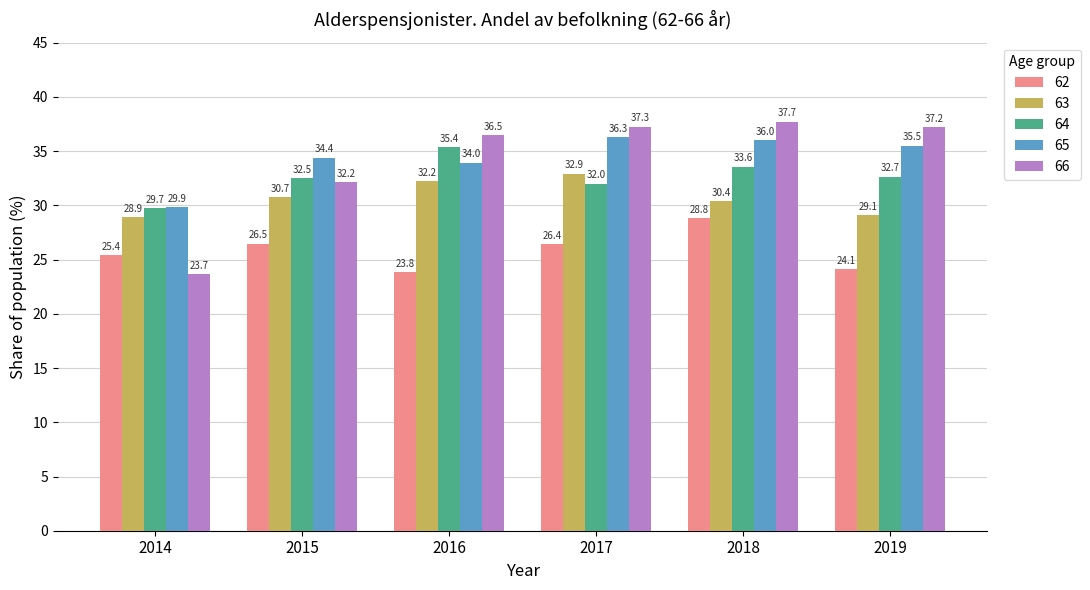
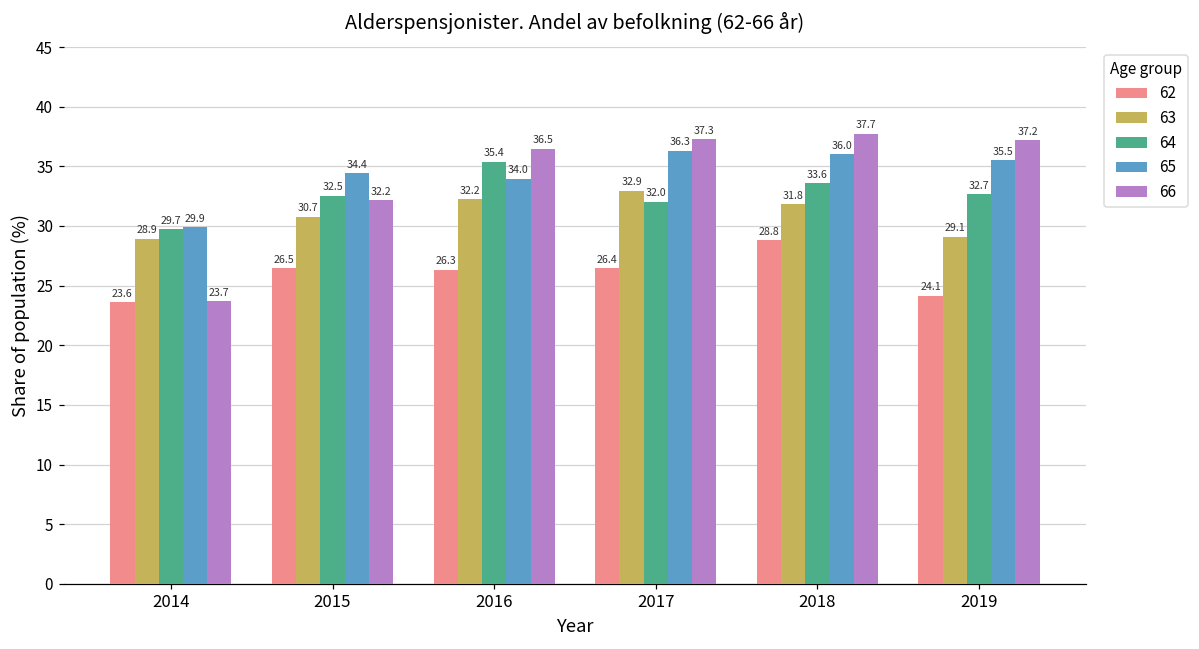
62, 2014: 25.4 -> 23.6
62, 2016: 23.8 -> 26.3
63, 2018: 30.4 -> 31.8
